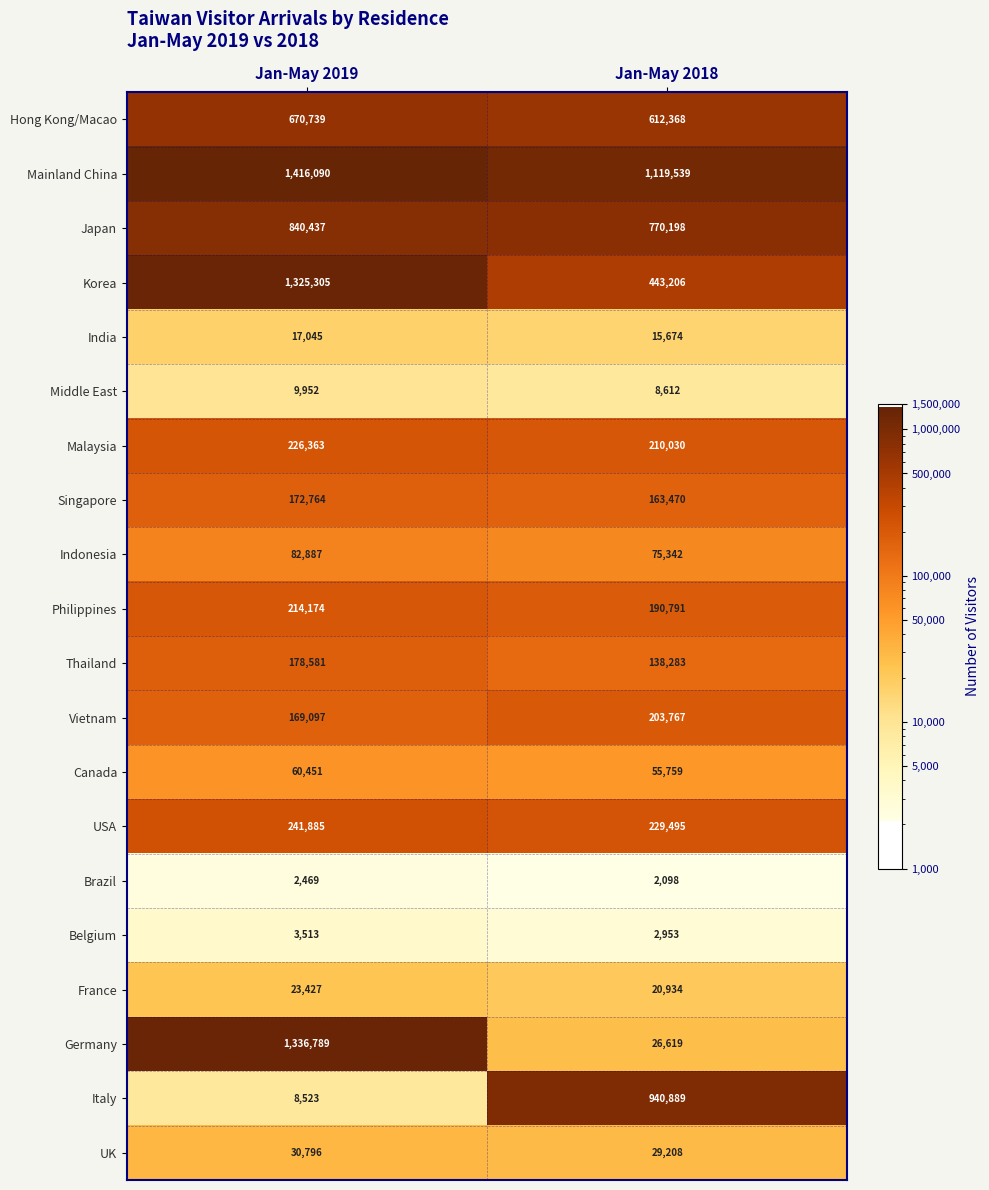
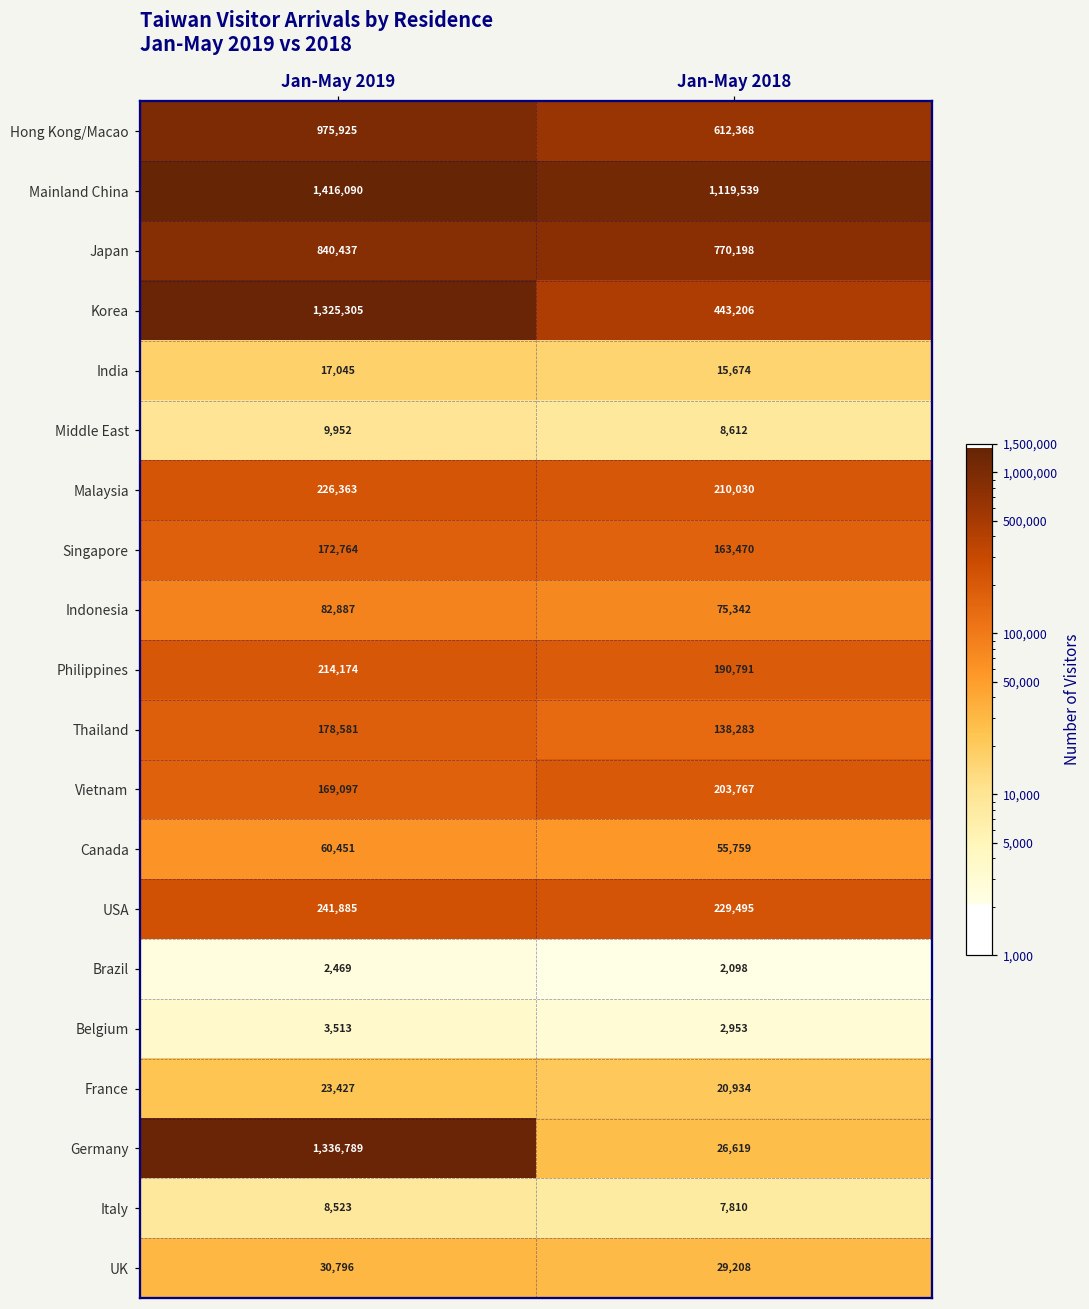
Hong Kong/Macao, Jan-May 2019: 670,739 -> 975,925
Italy, Jan-May 2018: 940,889 -> 7,810
